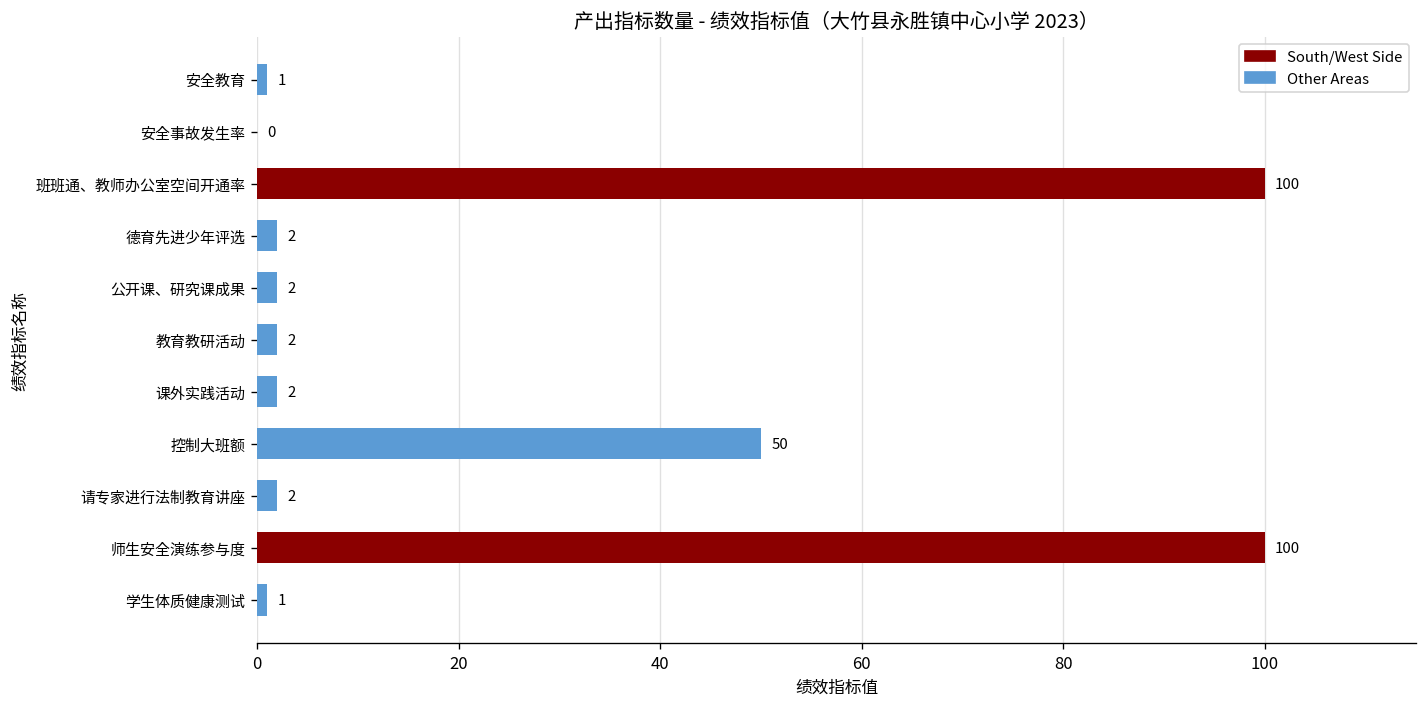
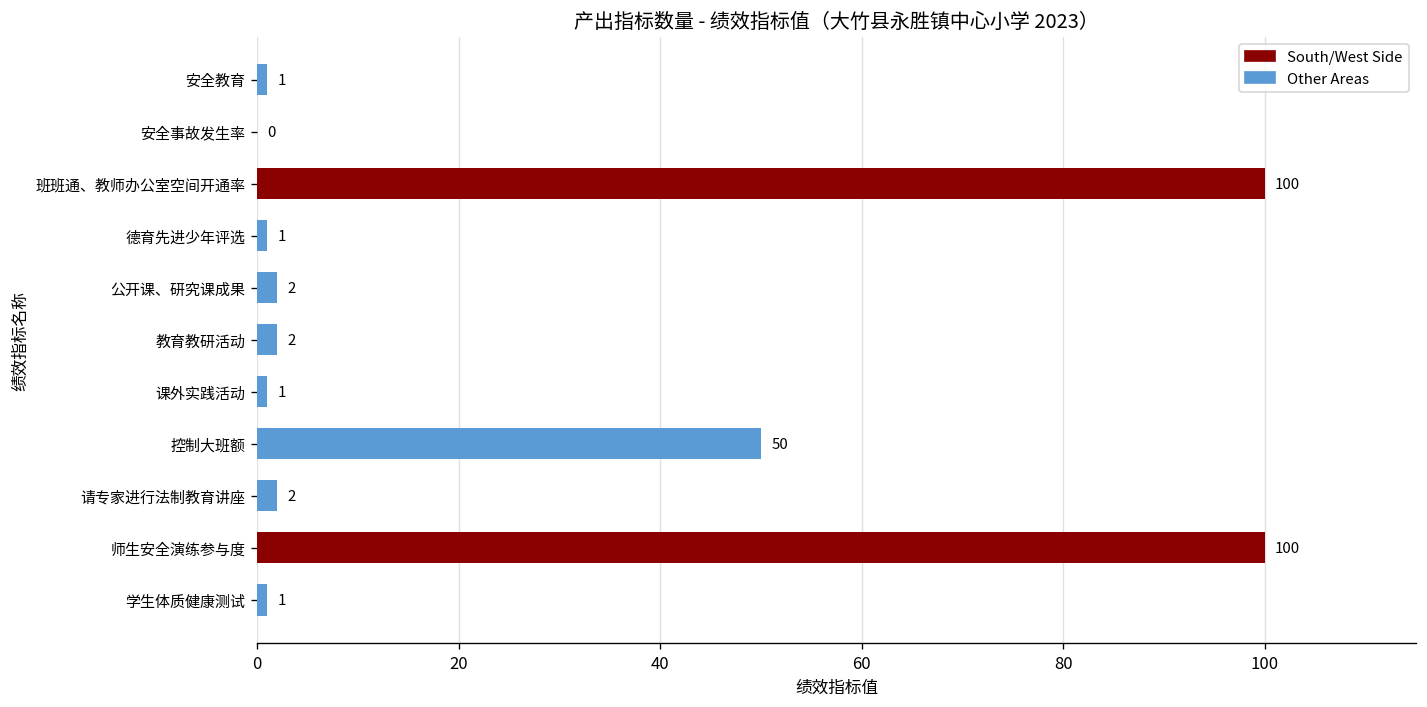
德育先进少年评选: 2 -> 1
课外实践活动: 2 -> 1
